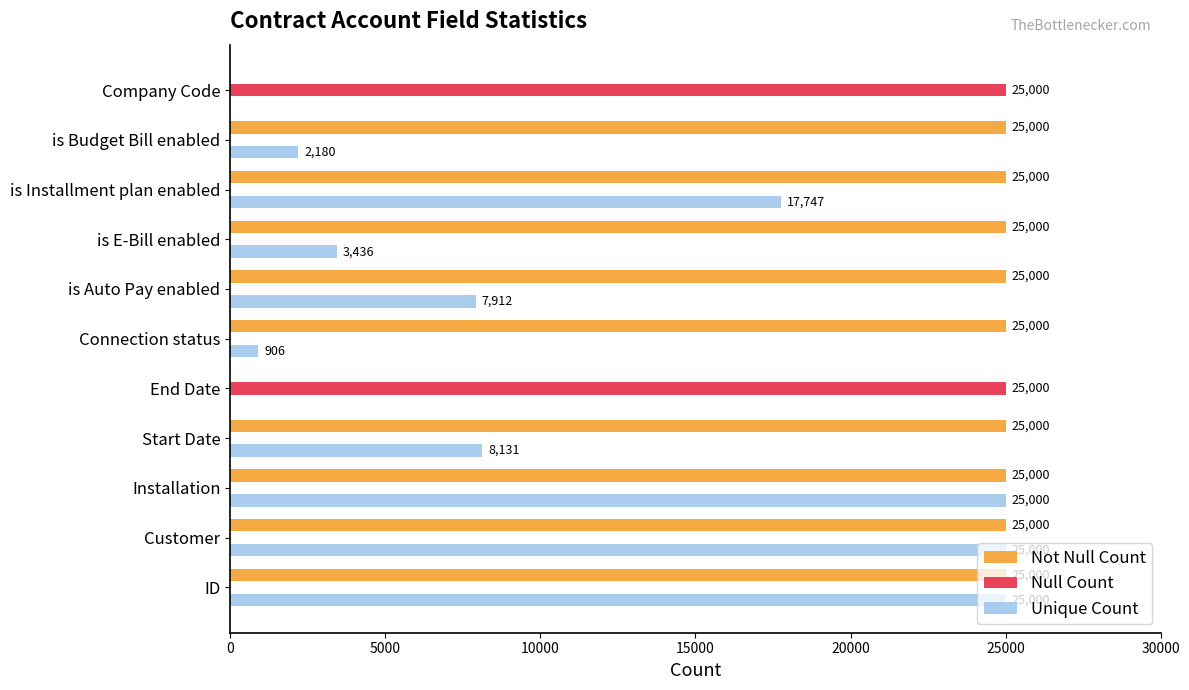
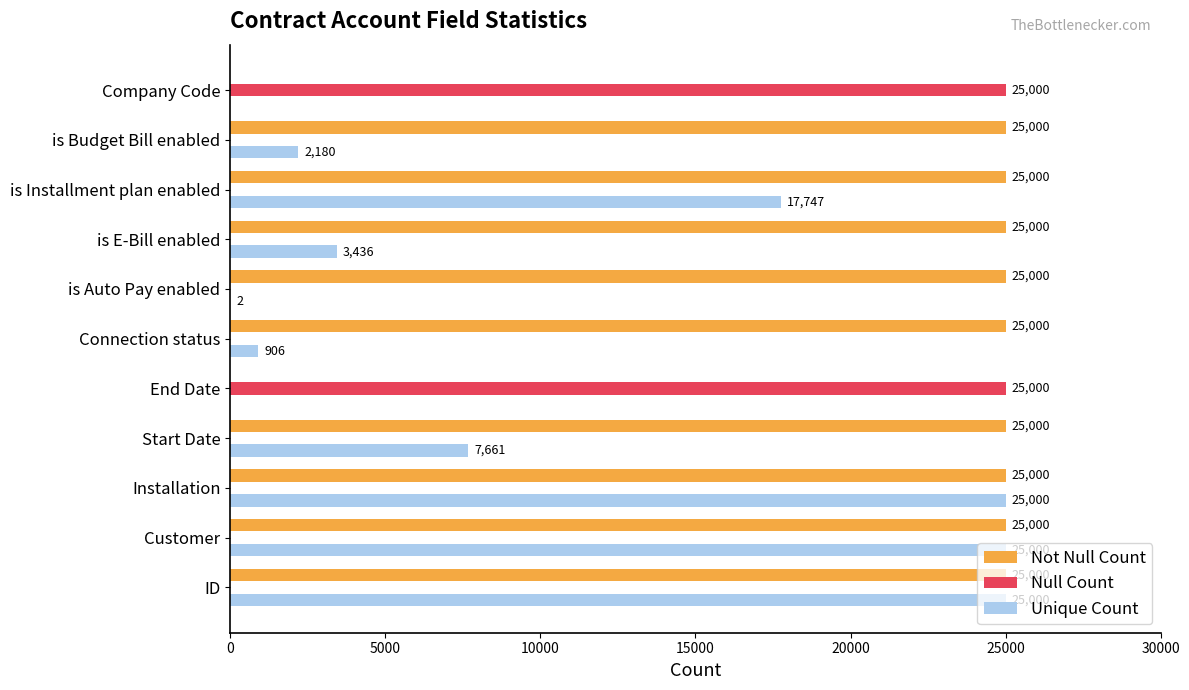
Unique Count, is Auto Pay enabled: 7,912 -> 2
Unique Count, Start Date: 8,131 -> 7,661
